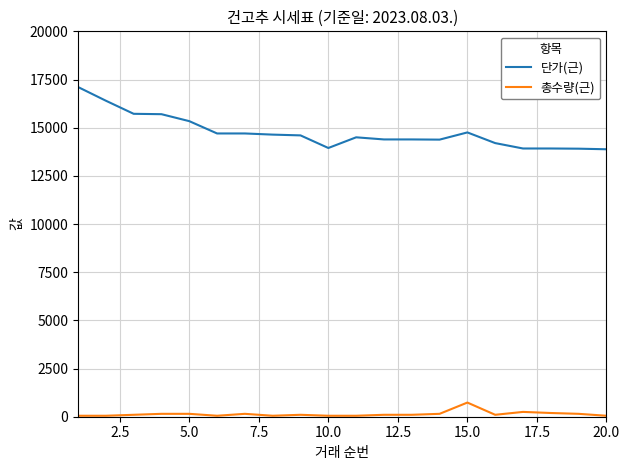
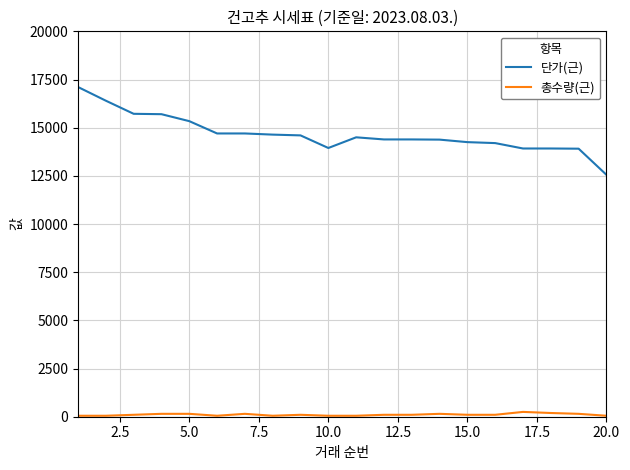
단가(근), 15.0: 14800 -> 14300
총수량(근), 15.0: 700 -> 100
단가(근), 20.0: 13900 -> 12600
